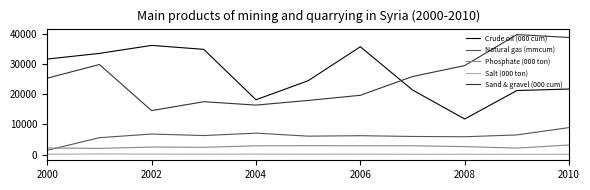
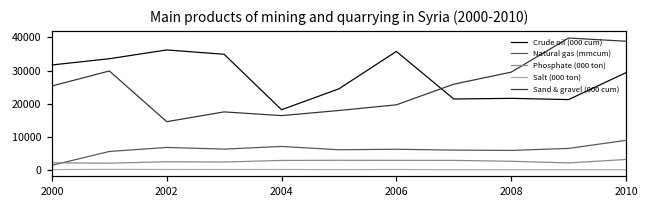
Crude oil (000 cum), 2008: 12000 -> 22000
Crude oil (000 cum), 2010: 22000 -> 29000
